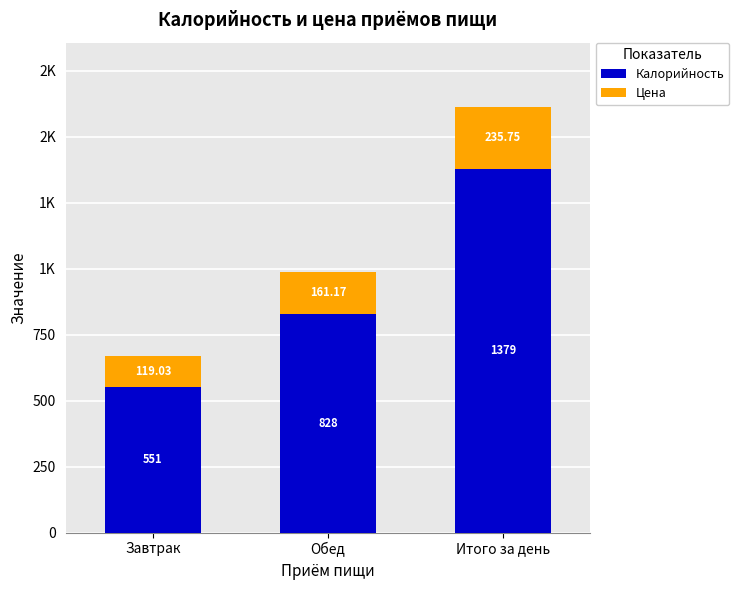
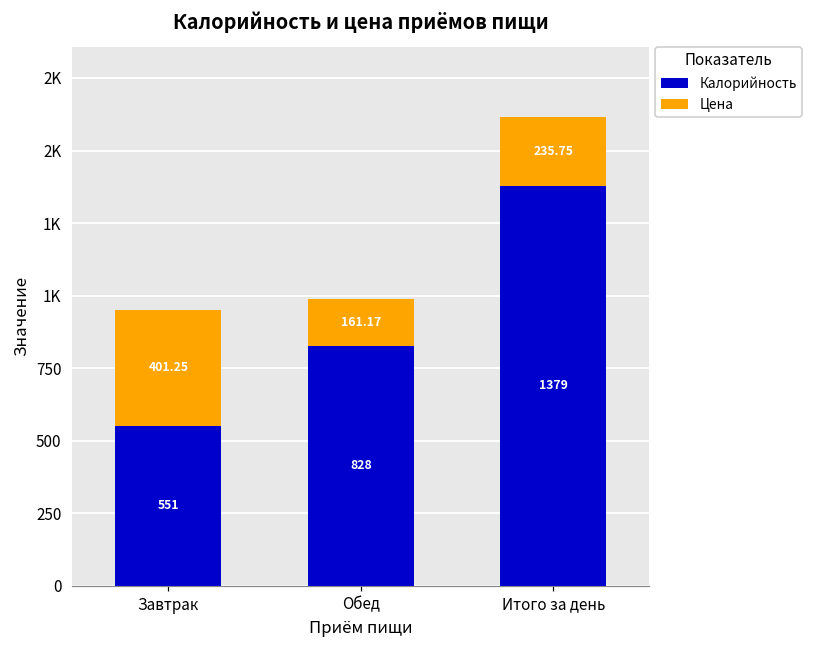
Цена, Завтрак: 119.03 -> 401.25
